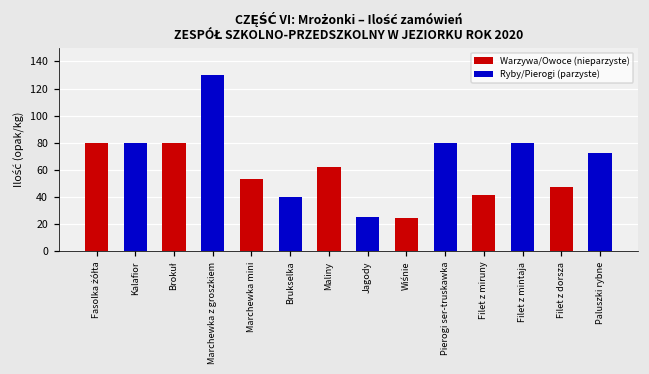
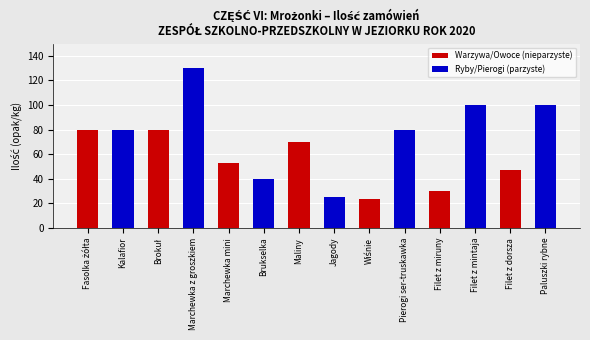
Maliny: 62 -> 70
Filet z miruny: 41 -> 30
Filet z mintaja: 80 -> 100
Paluszki rybne: 72 -> 100
